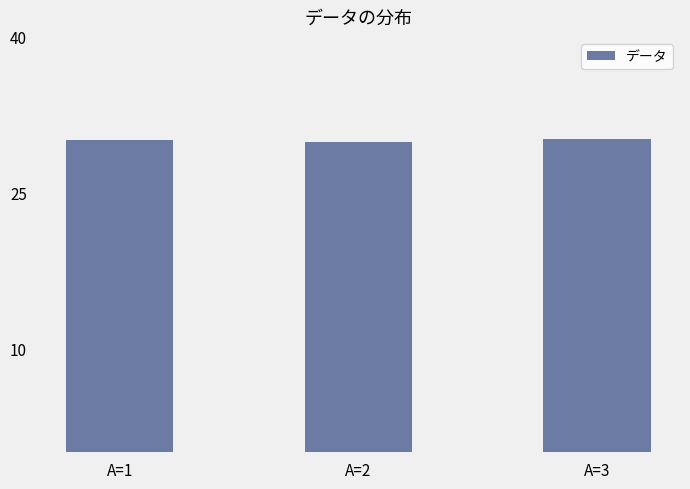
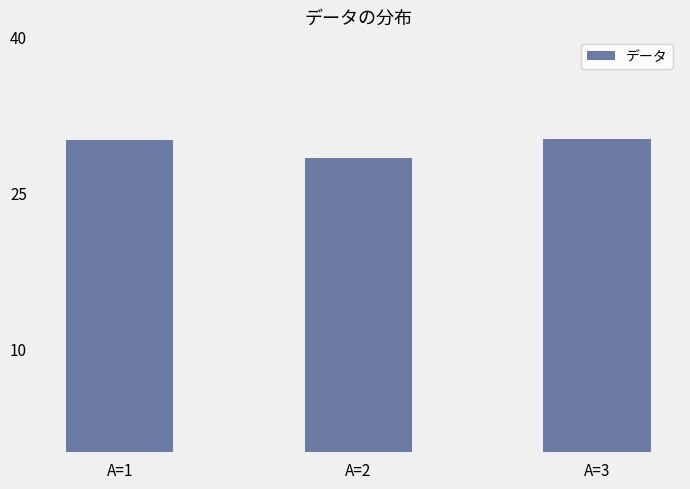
A=2: 29.9 -> 28.3
